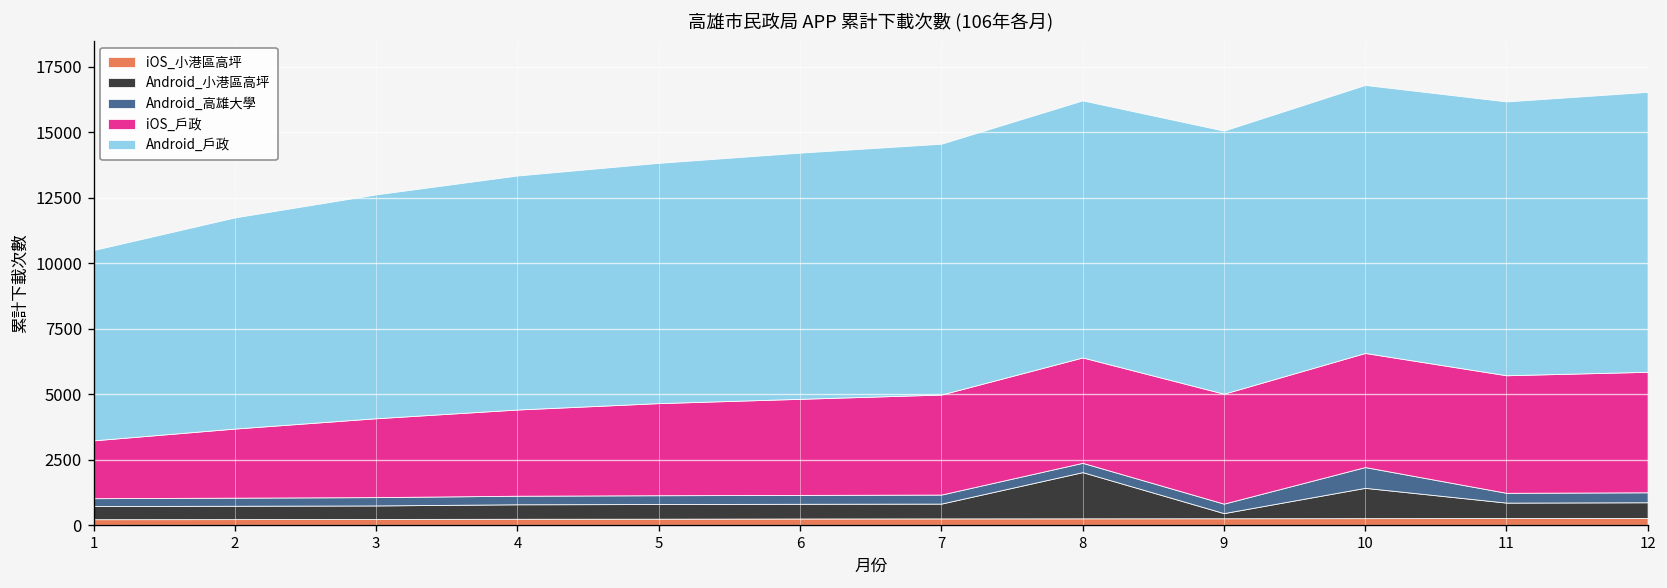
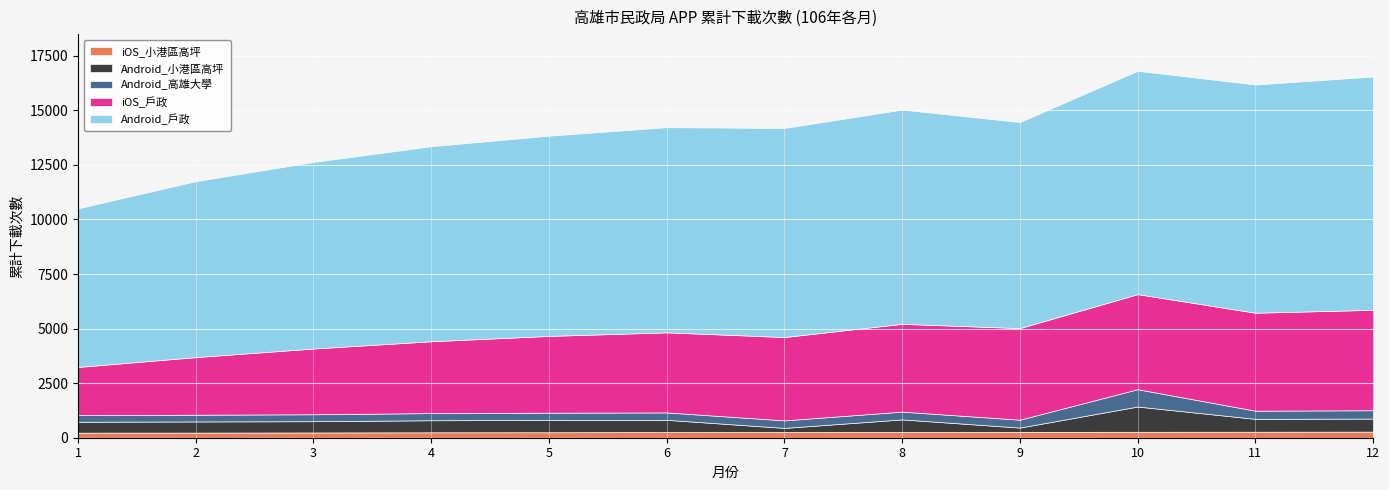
Android_小港區高坪, 7: 600 -> 200
Android_小港區高坪, 8: 1800 -> 600
Android_戶政, 9: 10000 -> 9400
